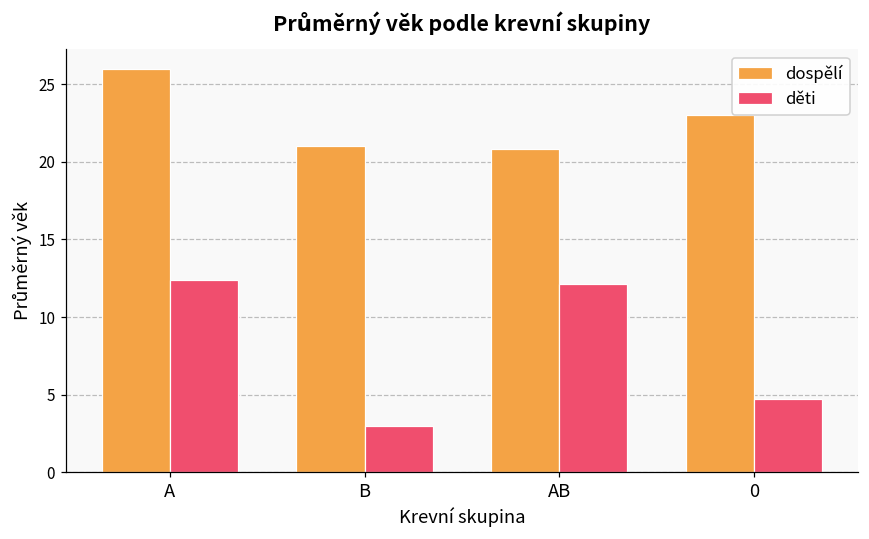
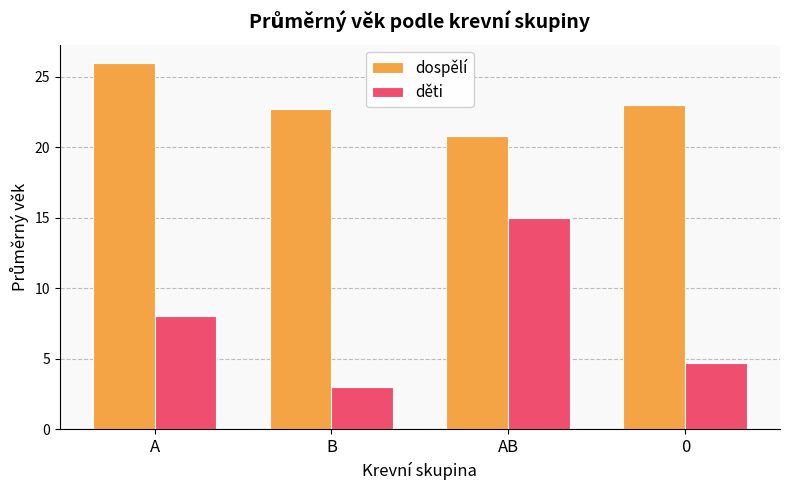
děti, A: 12.4 -> 8.0
dospělí, B: 21.0 -> 22.7
děti, AB: 12.1 -> 15.0
